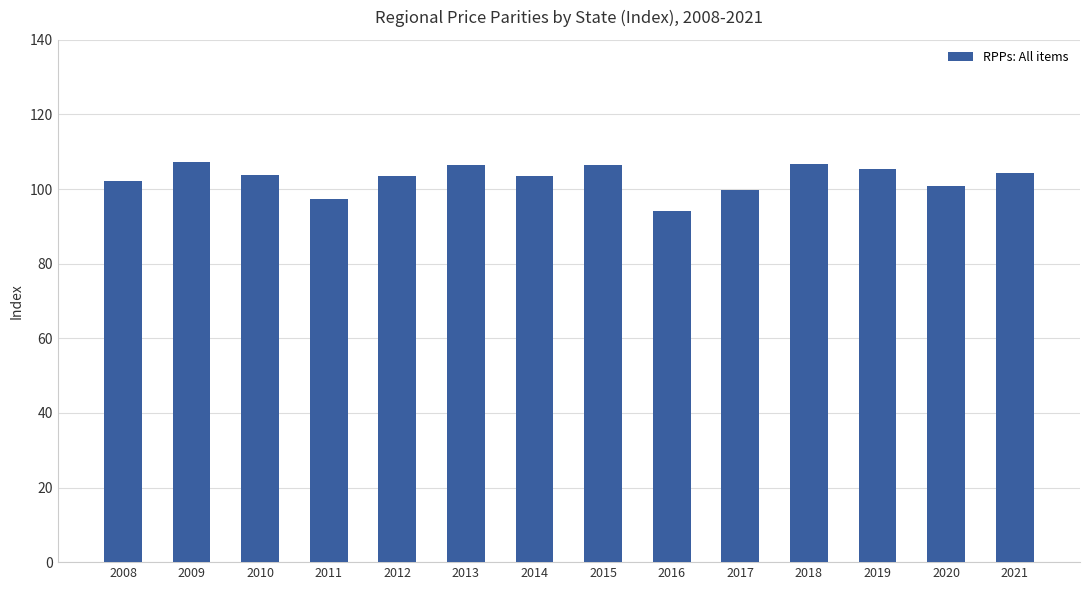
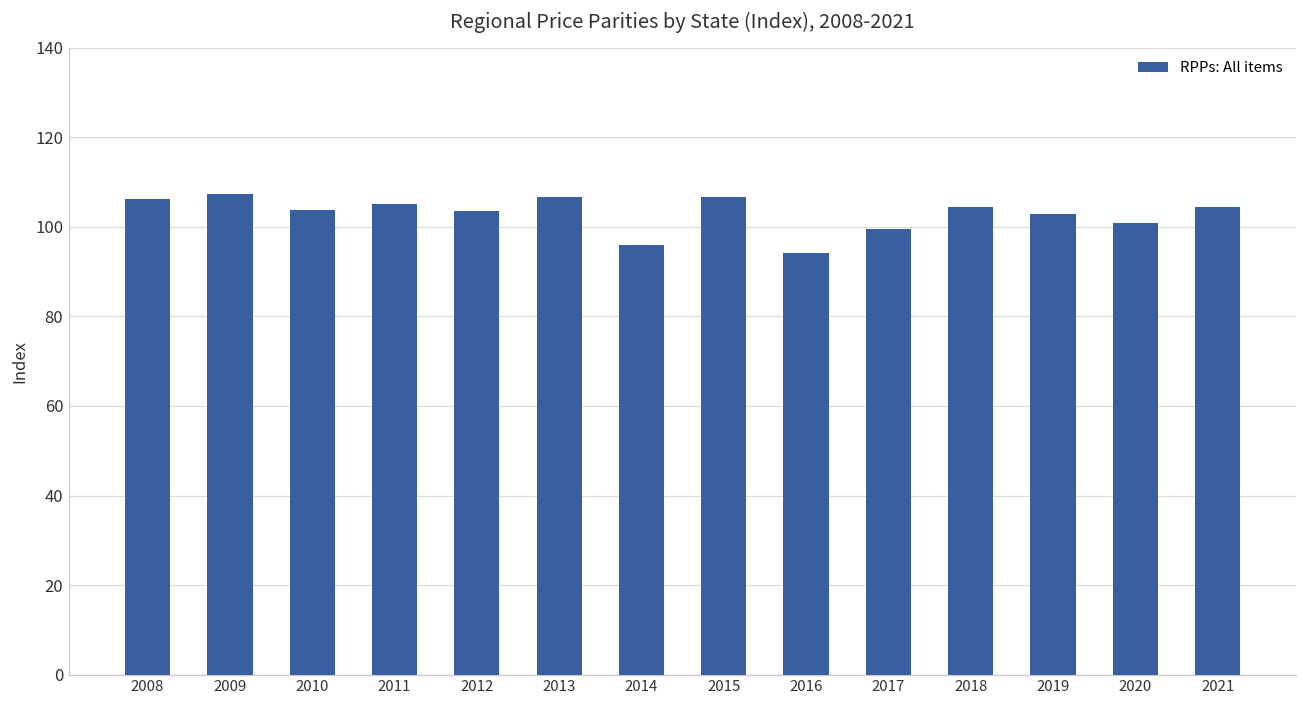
2008: 102 -> 106
2011: 97 -> 105
2014: 103 -> 96
2018: 107 -> 105
2019: 105 -> 103
